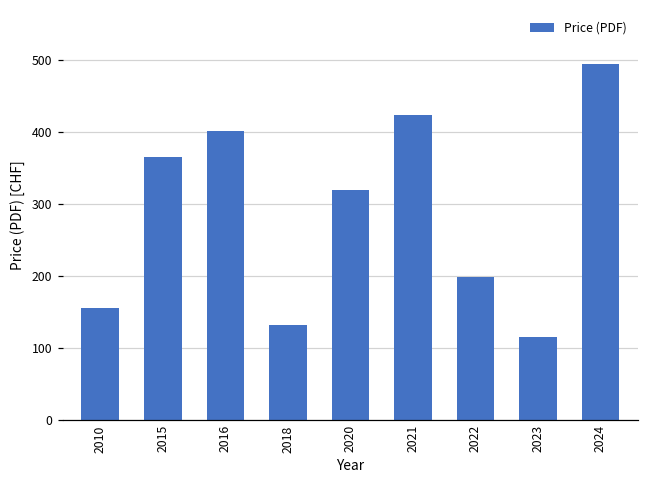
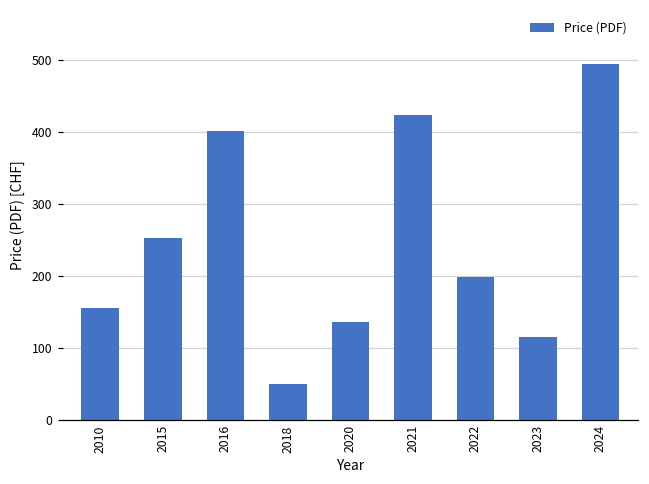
2015: 370 -> 250
2018: 130 -> 50
2020: 320 -> 140
